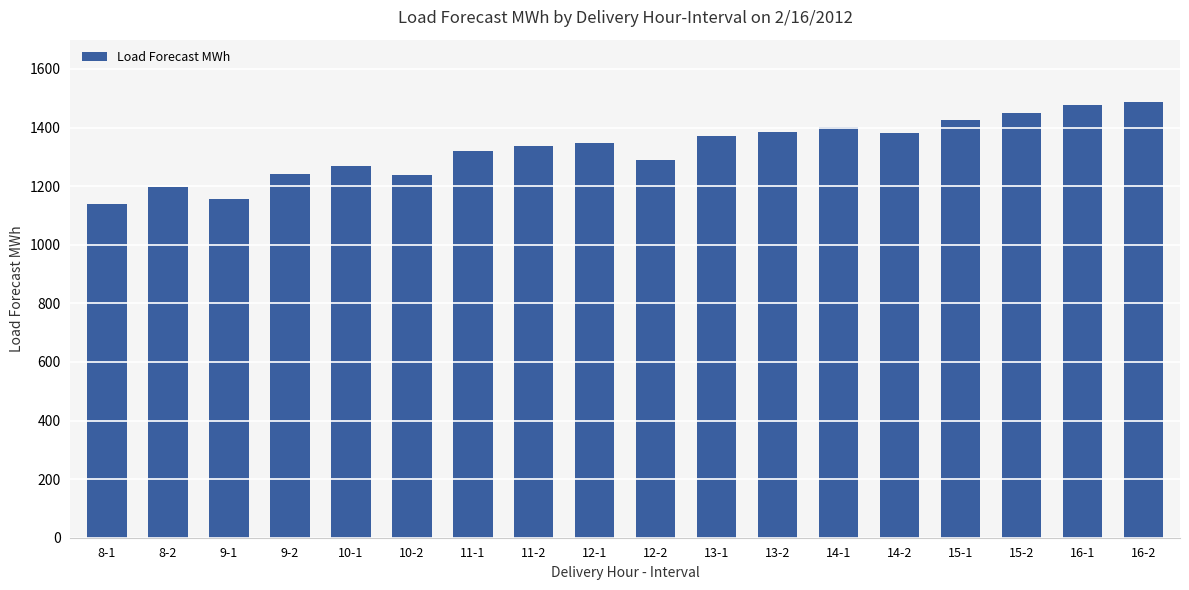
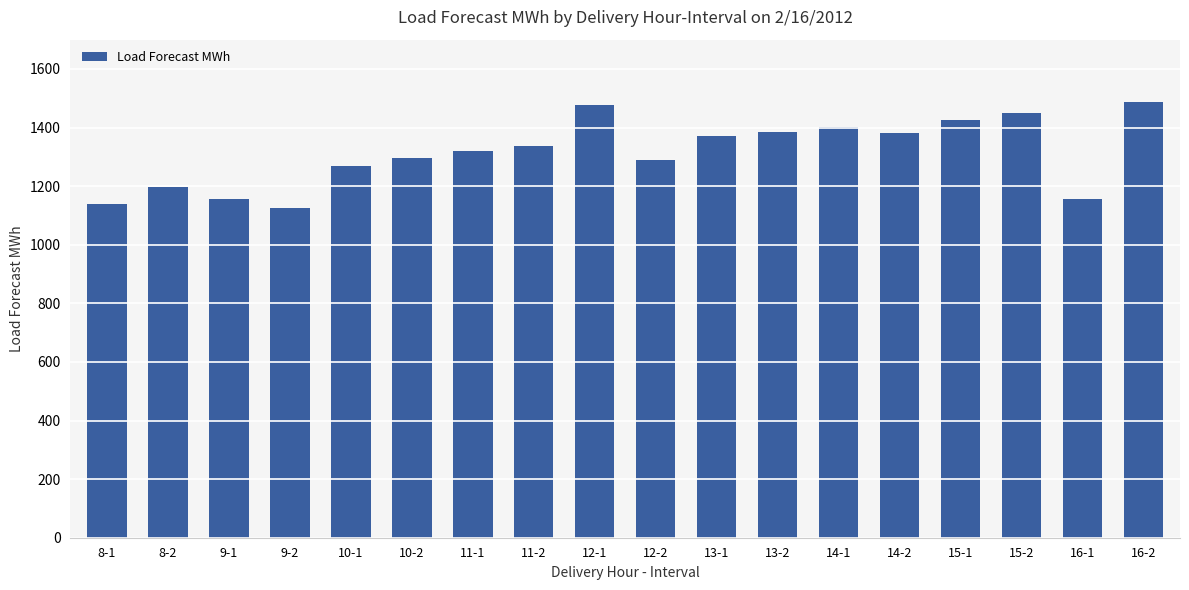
9-2: 1240 -> 1130
10-2: 1240 -> 1300
12-1: 1350 -> 1480
16-1: 1480 -> 1160
